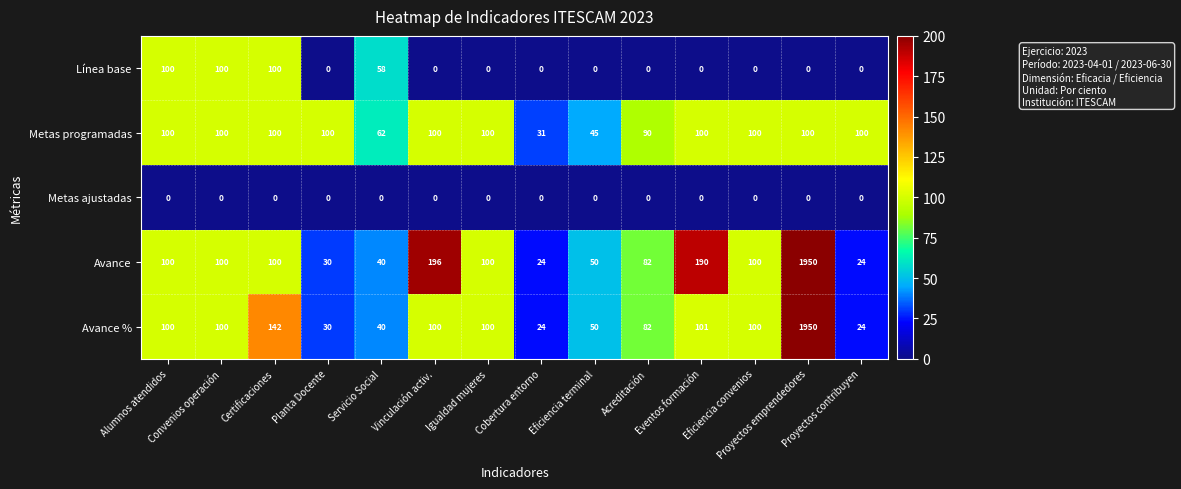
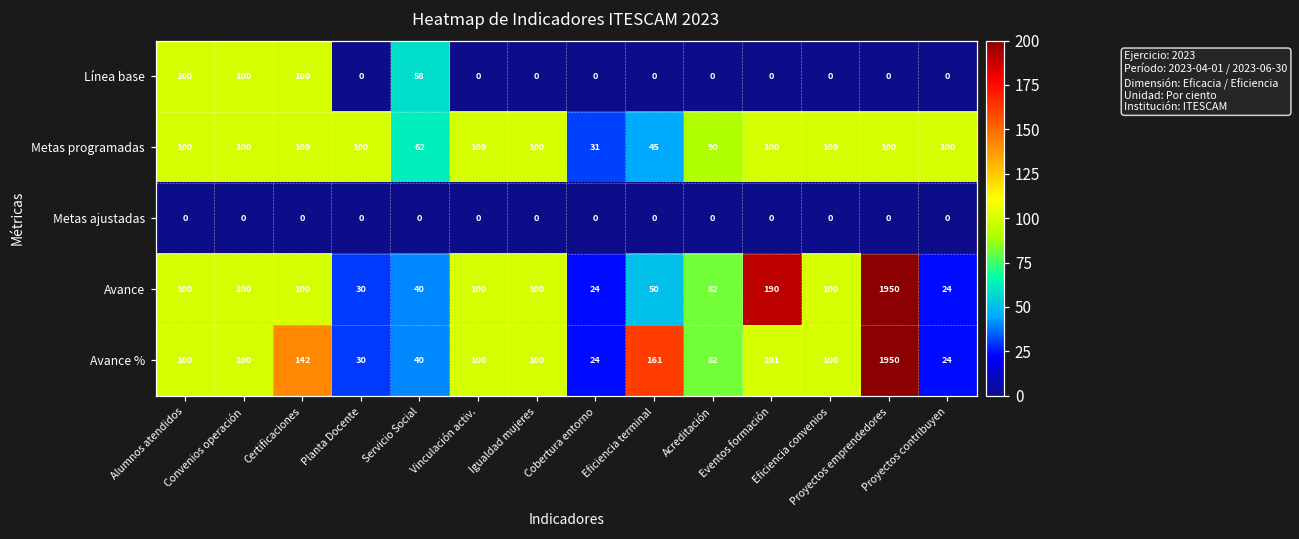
Avance, Vinculación activ.: 196 -> 100
Avance %, Eficiencia terminal: 50 -> 161
